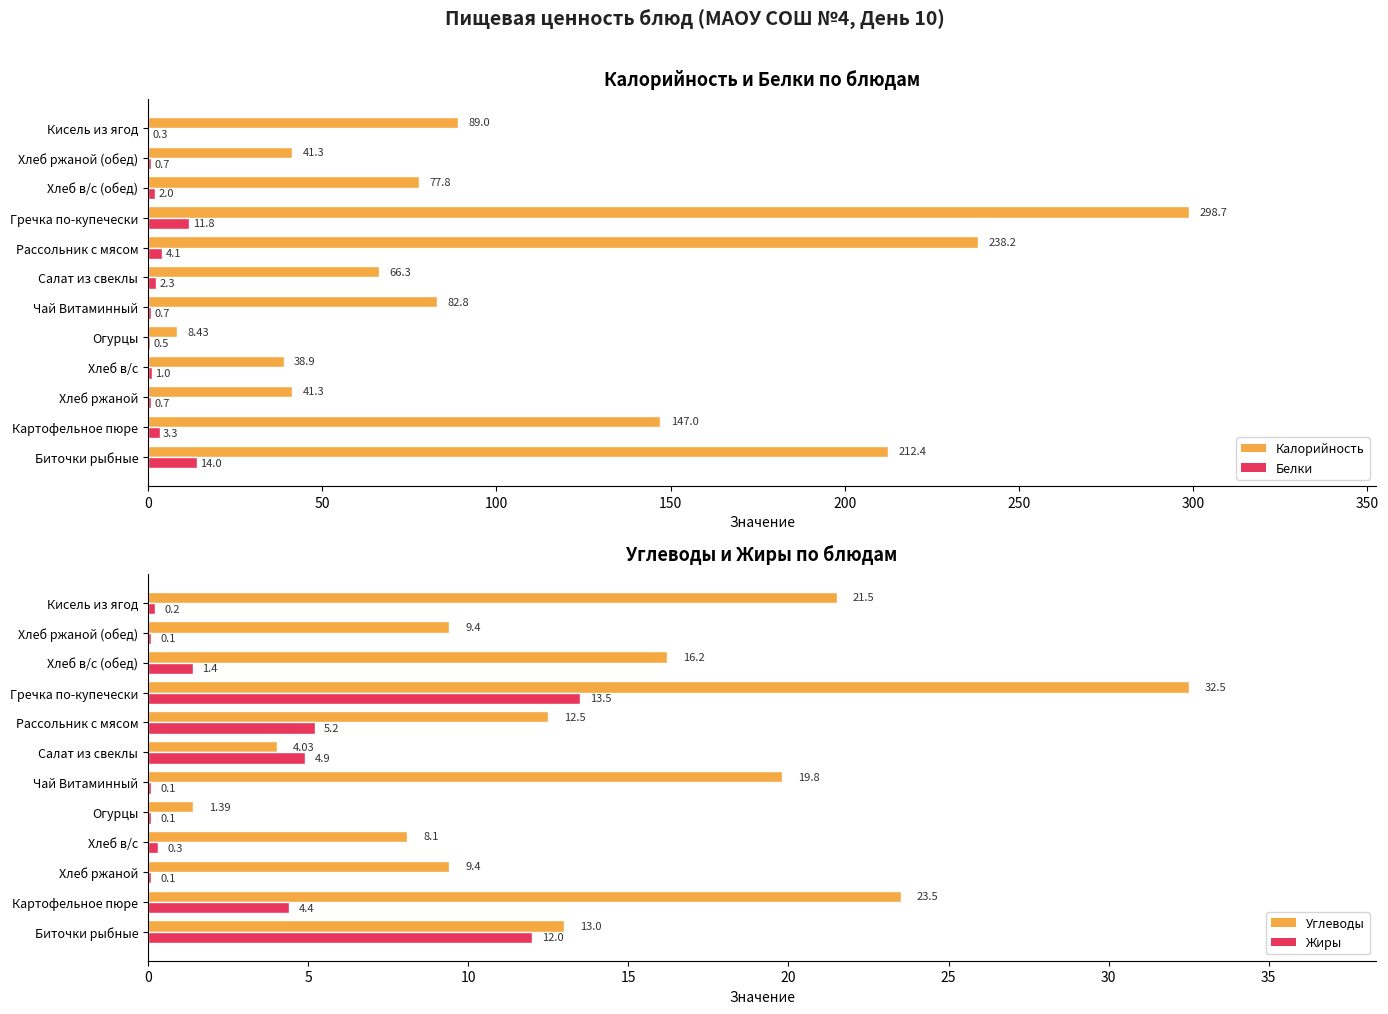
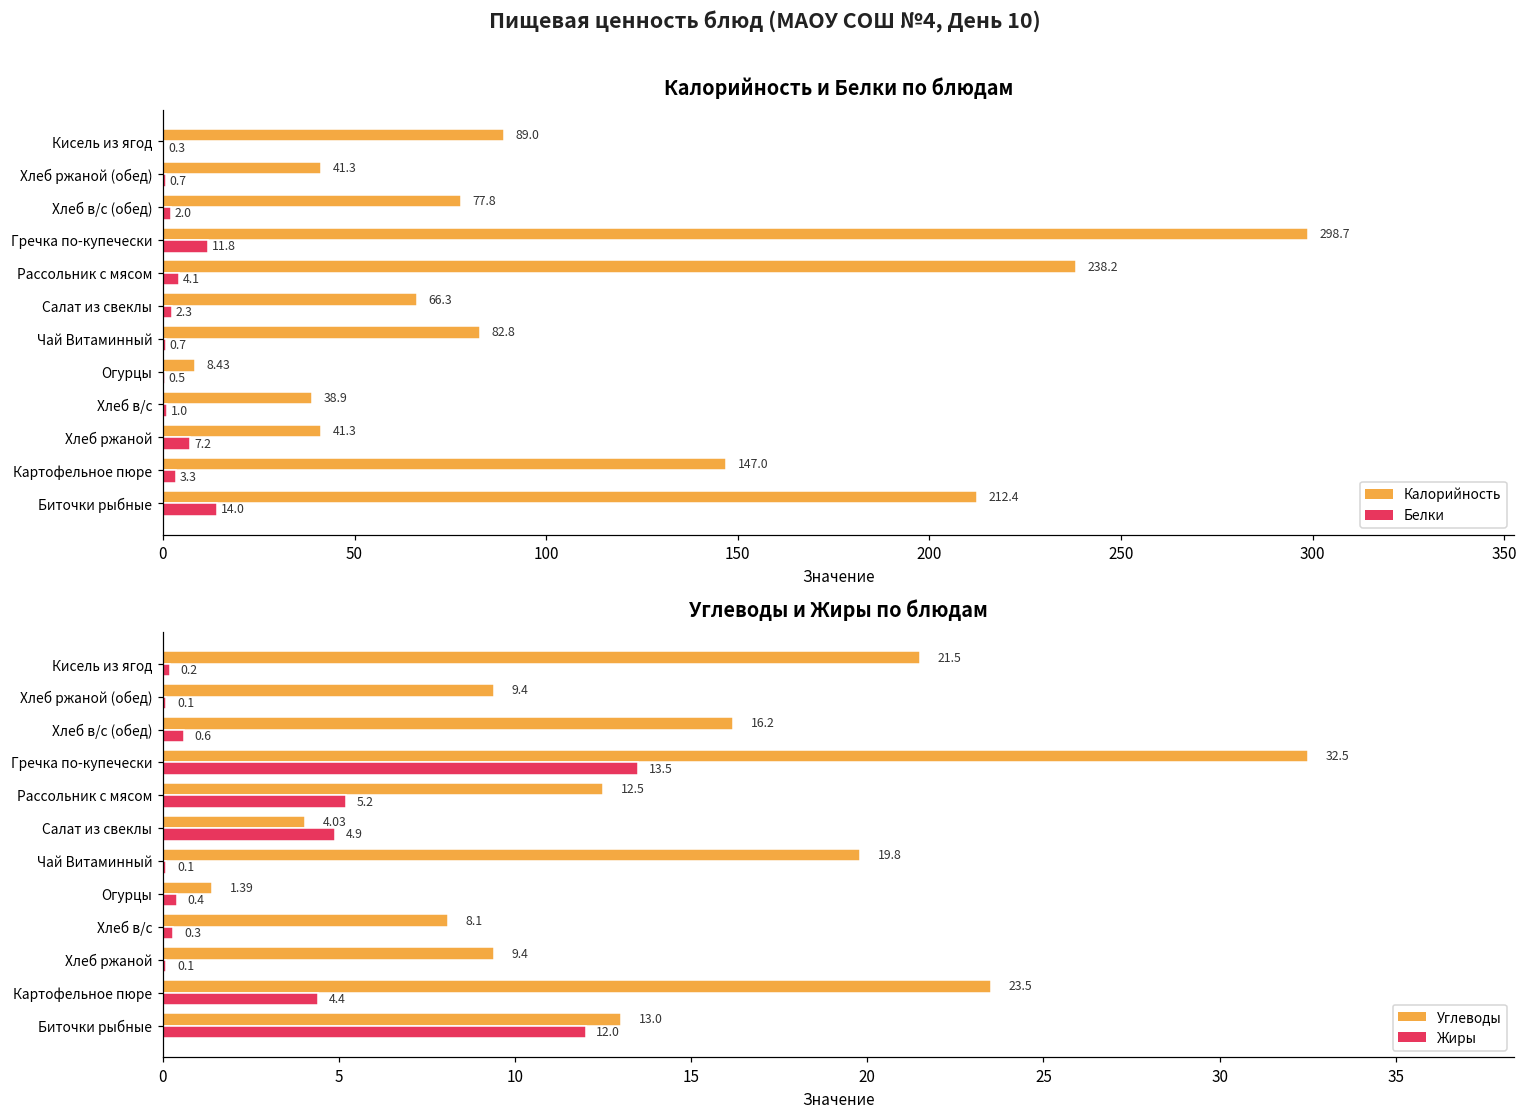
Калорийность и Белки по блюдам, Белки, Хлеб ржаной: 0.7 -> 7.2
Углеводы и Жиры по блюдам, Жиры, Хлеб в/с (обед): 1.4 -> 0.6
Углеводы и Жиры по блюдам, Жиры, Огурцы: 0.1 -> 0.4
